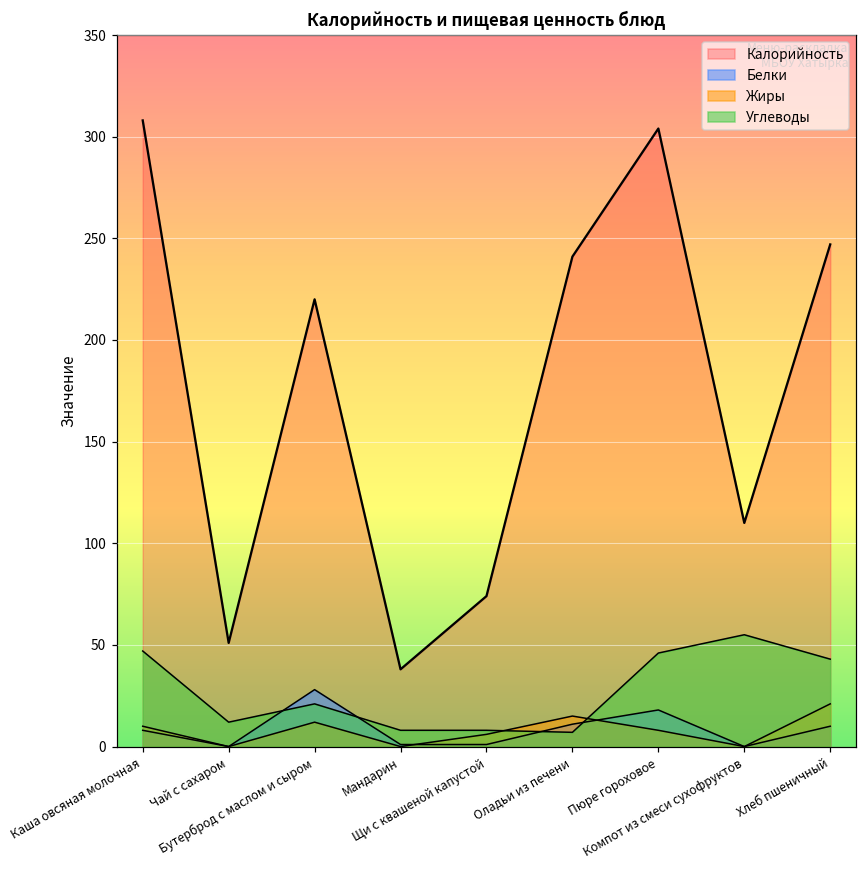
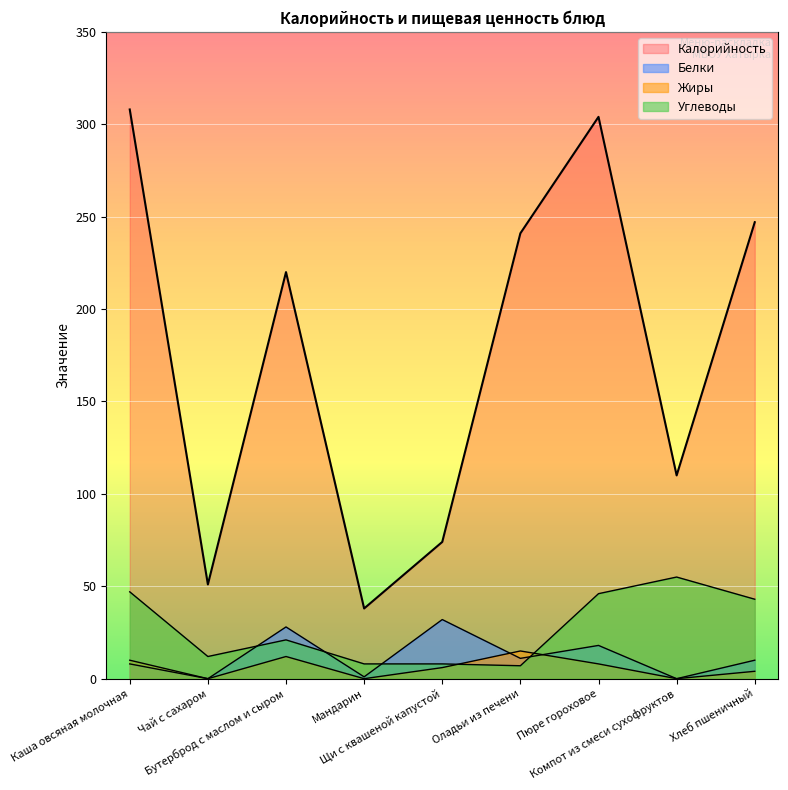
Белки, Щи с квашеной капустой: 1 -> 32
Жиры, Хлеб пшеничный: 21 -> 4
